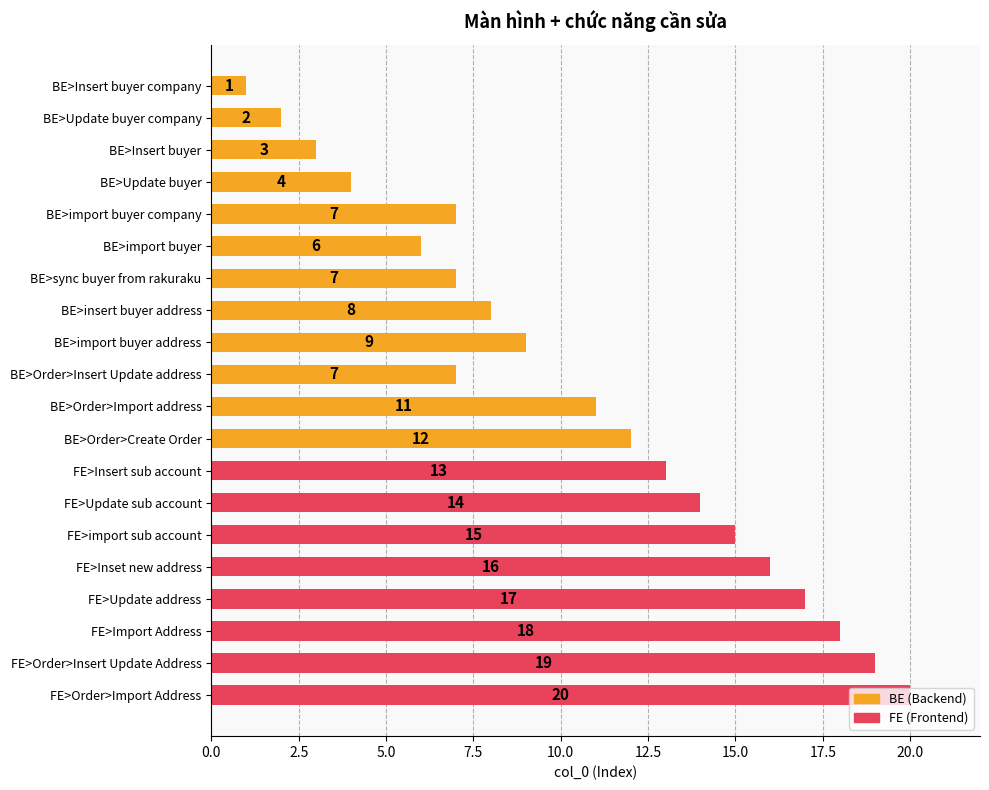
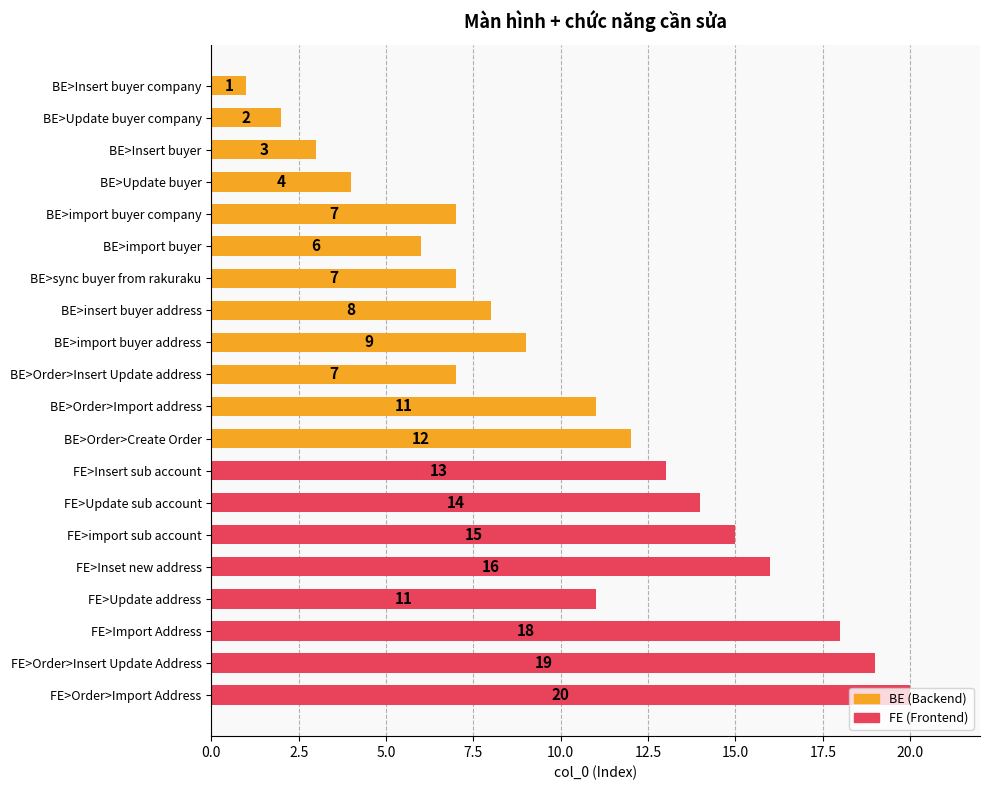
FE>Update address: 17 -> 11
